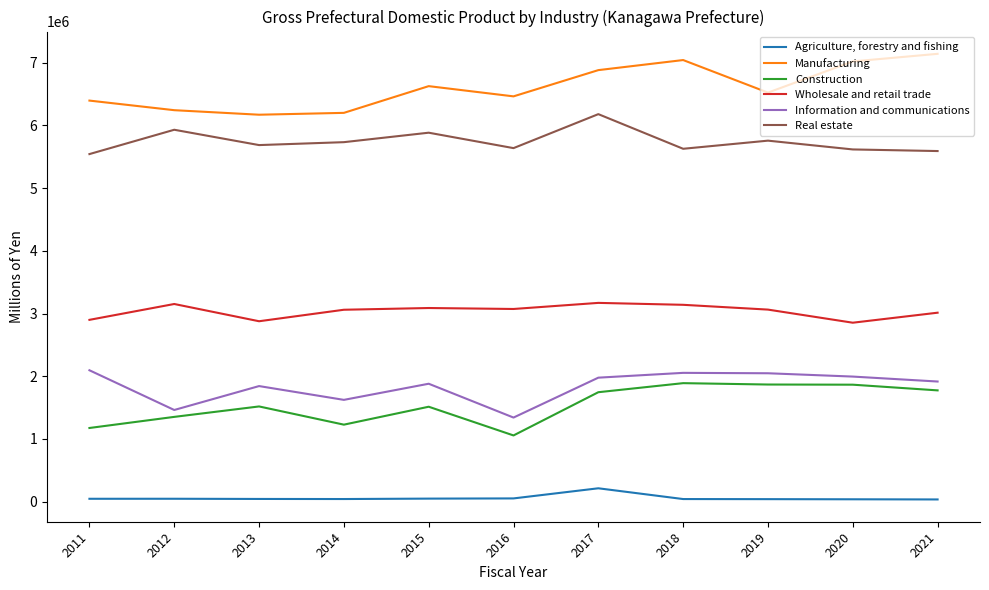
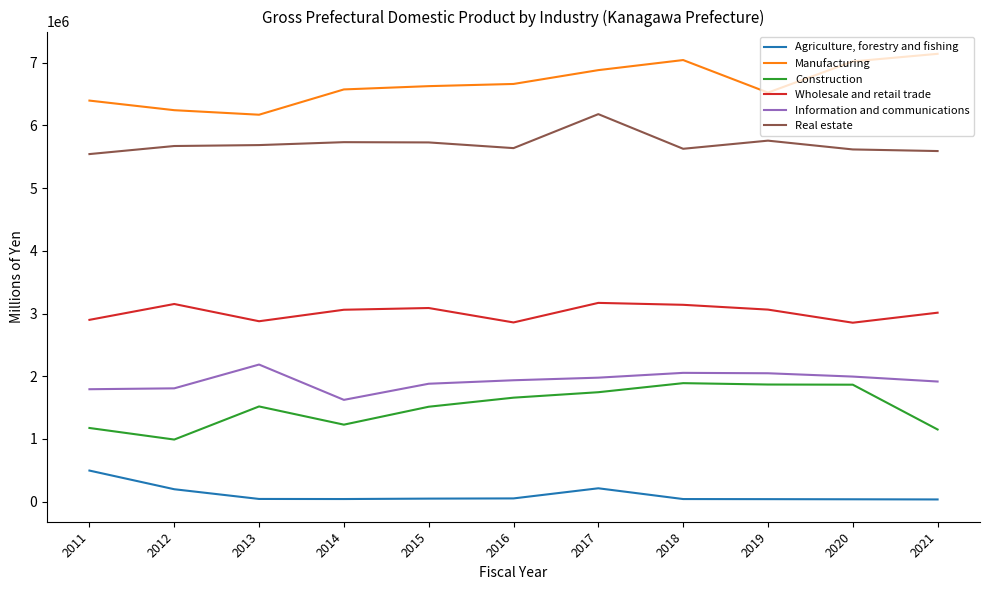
Agriculture, forestry and fishing, 2011: 0 -> 500000
Information and communications, 2011: 2100000 -> 1800000
Agriculture, forestry and fishing, 2012: 0 -> 200000
Construction, 2012: 1400000 -> 1000000
Information and communications, 2012: 1500000 -> 1800000
Real estate, 2012: 5900000 -> 5700000
Information and communications, 2013: 1800000 -> 2200000
Manufacturing, 2014: 6200000 -> 6600000
Real estate, 2015: 5900000 -> 5700000
Manufacturing, 2016: 6500000 -> 6700000
Construction, 2016: 1100000 -> 1700000
Wholesale and retail trade, 2016: 3100000 -> 2900000
Information and communications, 2016: 1300000 -> 1900000
Construction, 2021: 1800000 -> 1200000
